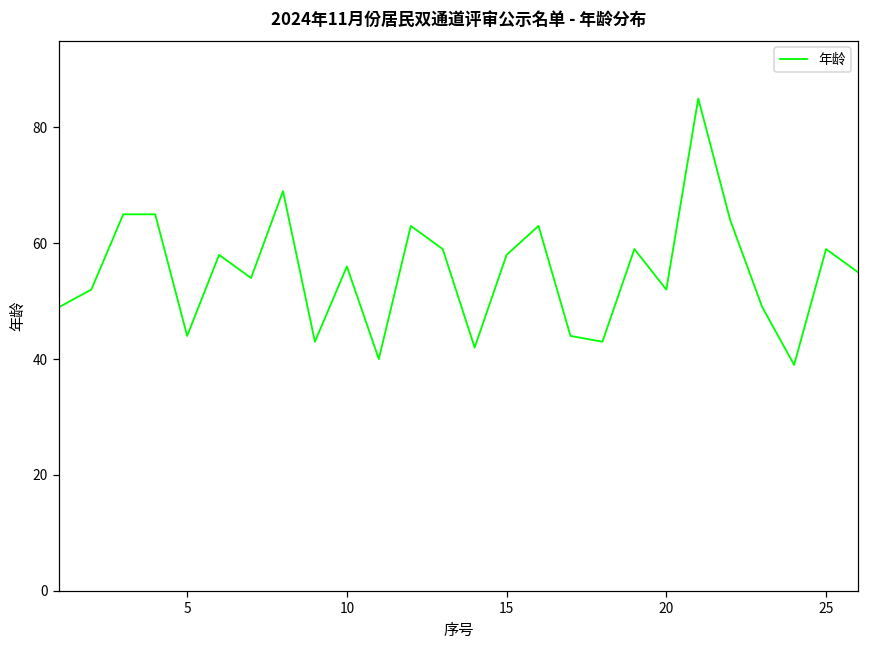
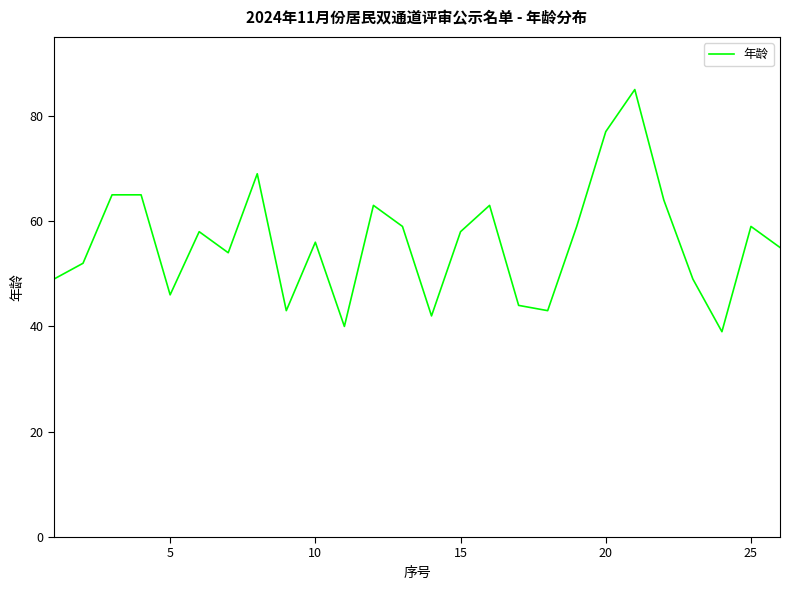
5: 44 -> 46
20: 52 -> 77
